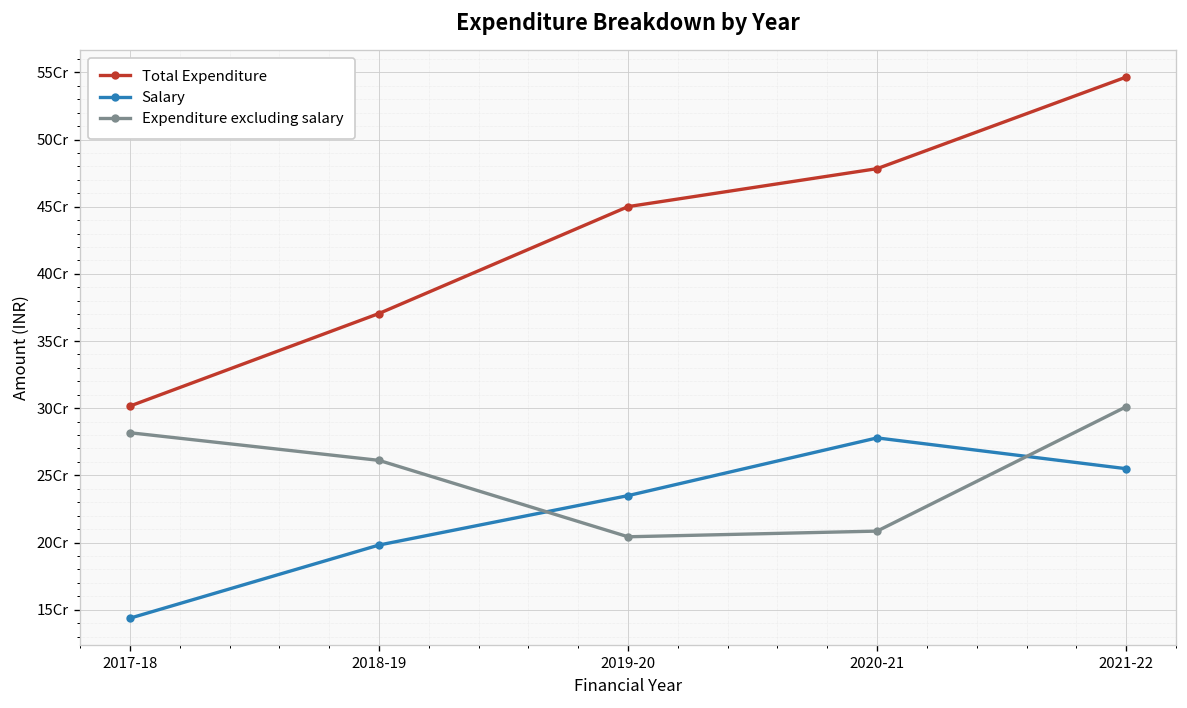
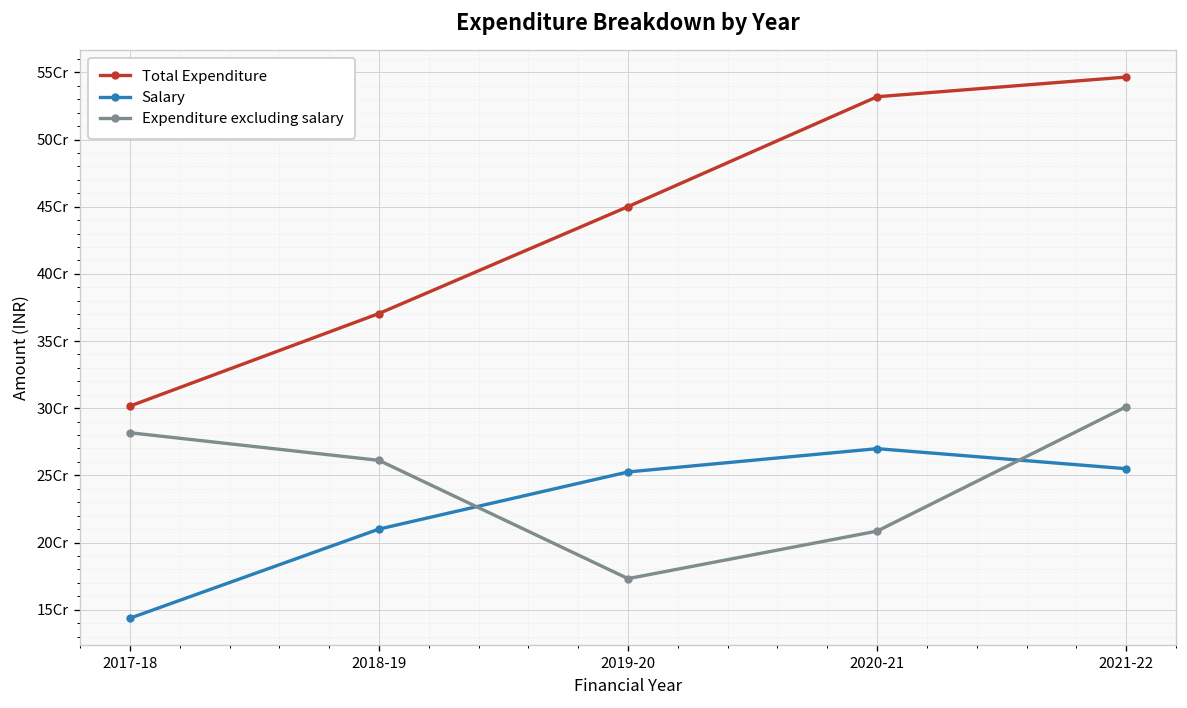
Salary, 2018-19: 19.8Cr -> 21.0Cr
Salary, 2019-20: 23.5Cr -> 25.3Cr
Expenditure excluding salary, 2019-20: 20.4Cr -> 17.3Cr
Total Expenditure, 2020-21: 47.8Cr -> 53.2Cr
Salary, 2020-21: 27.8Cr -> 27.0Cr
